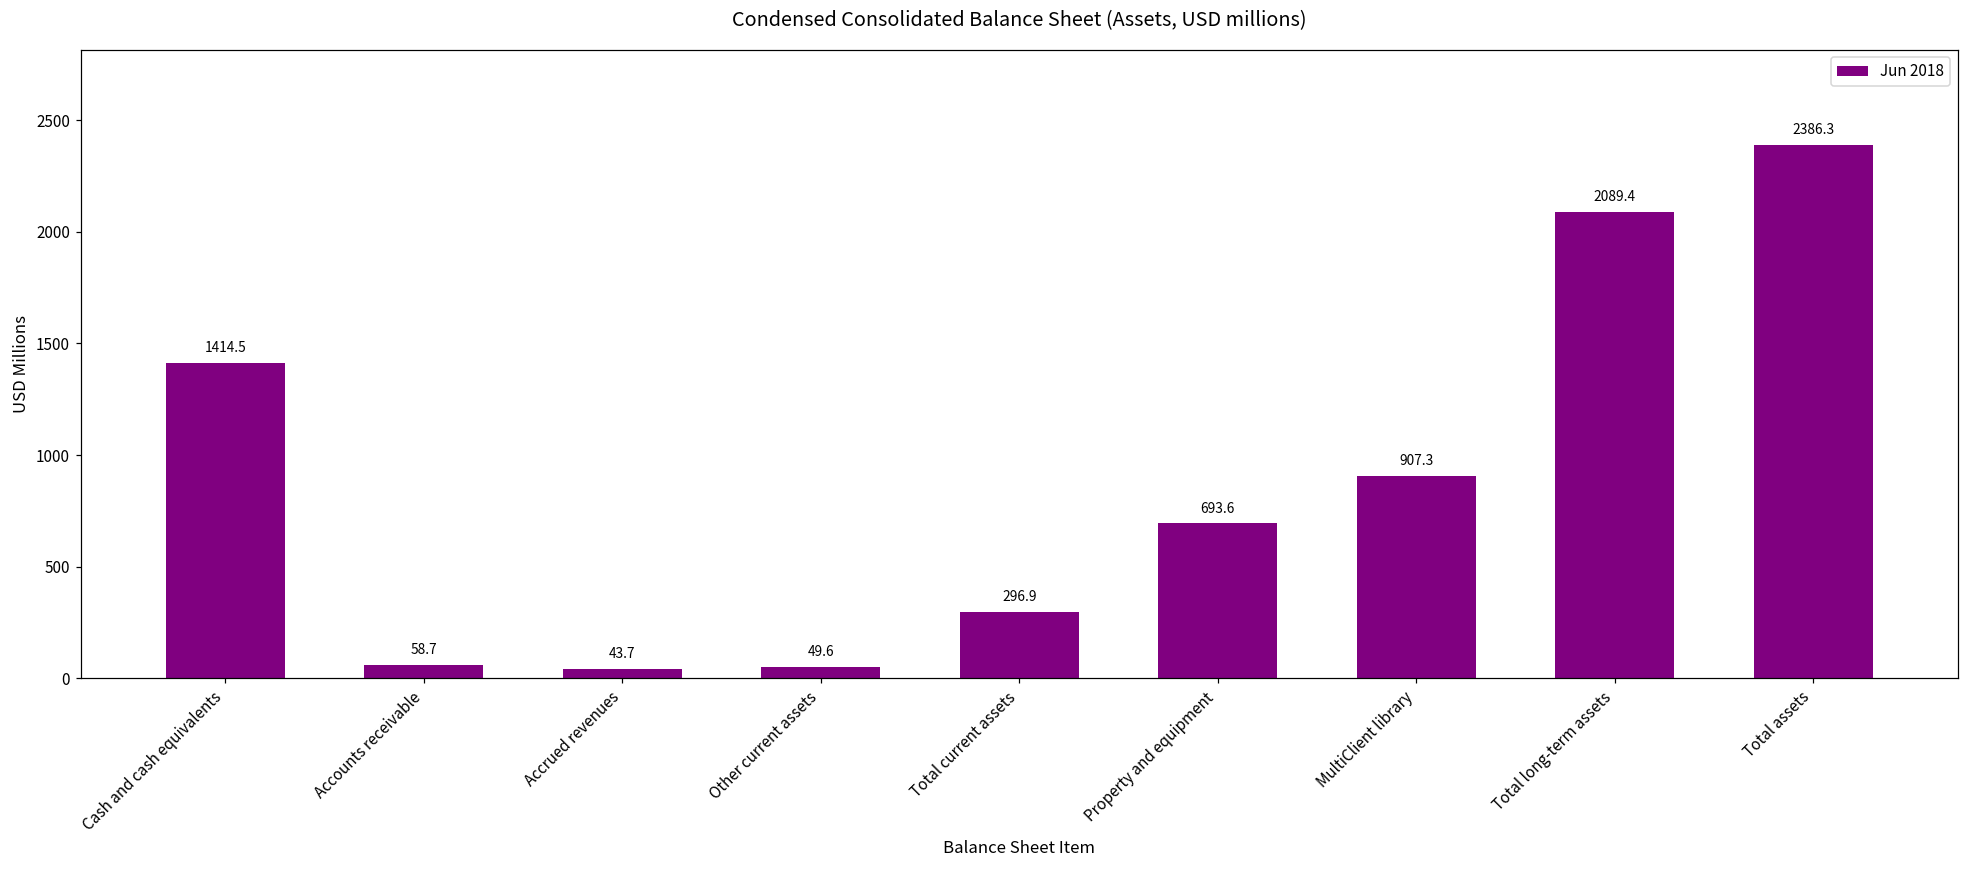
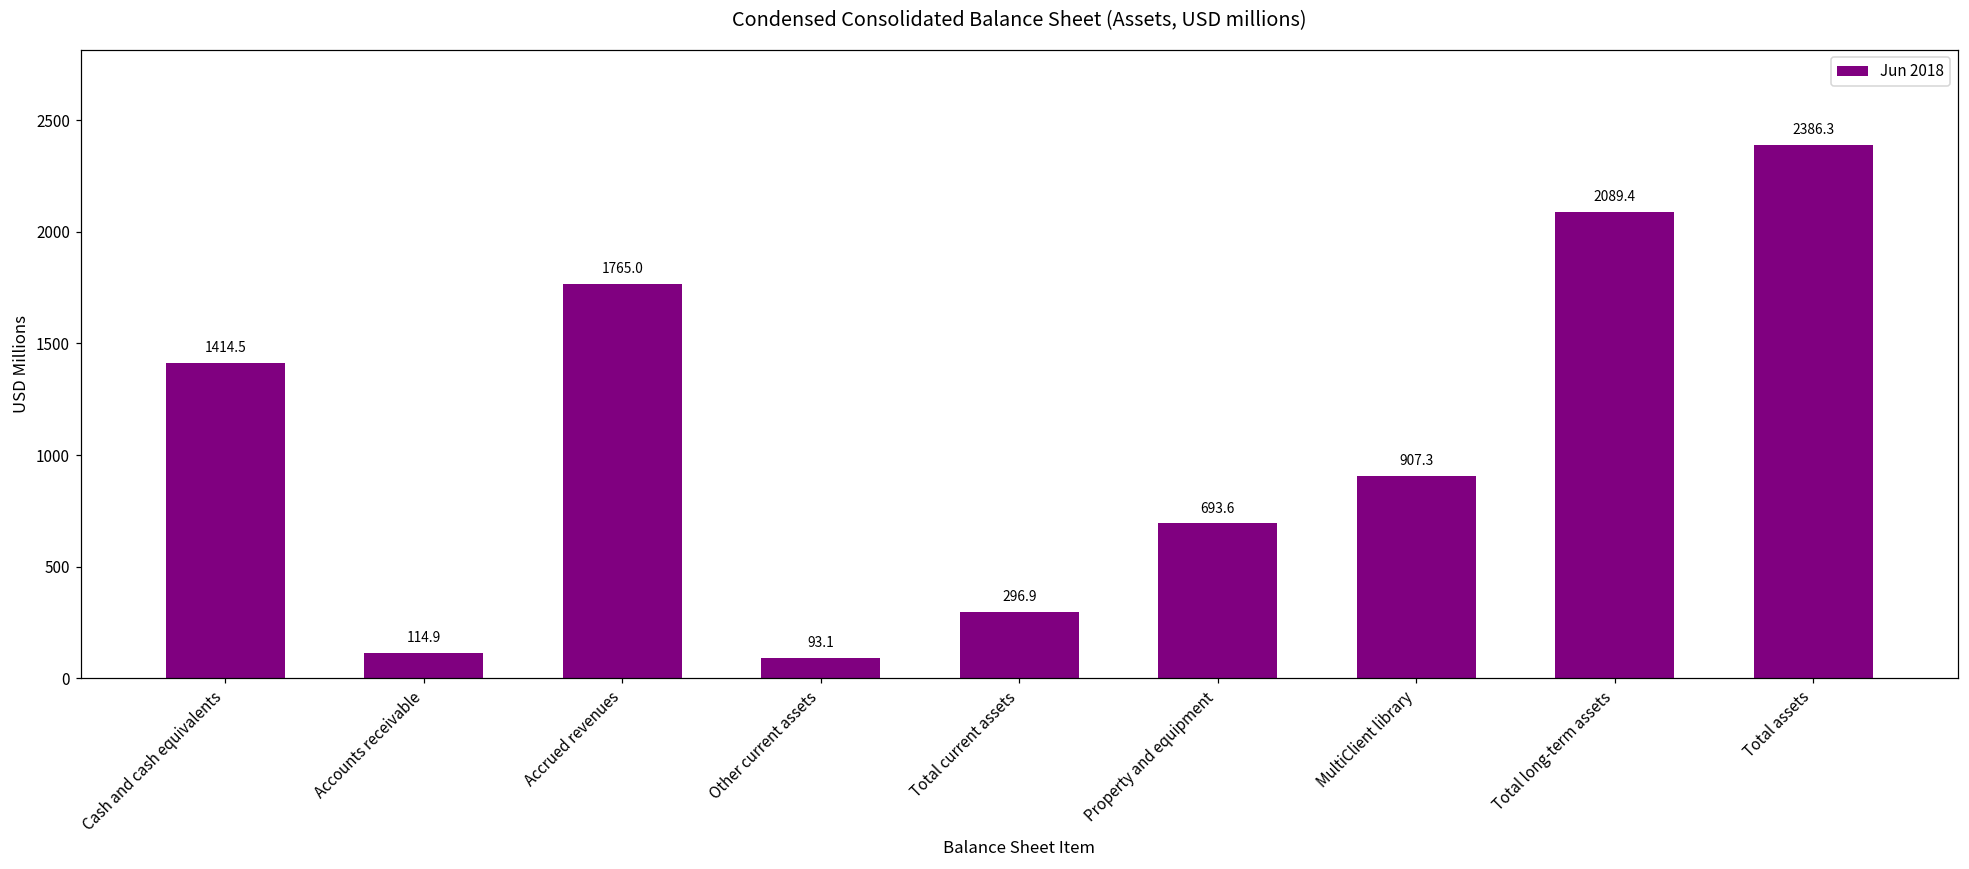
Accounts receivable: 58.7 -> 114.9
Accrued revenues: 43.7 -> 1765.0
Other current assets: 49.6 -> 93.1
